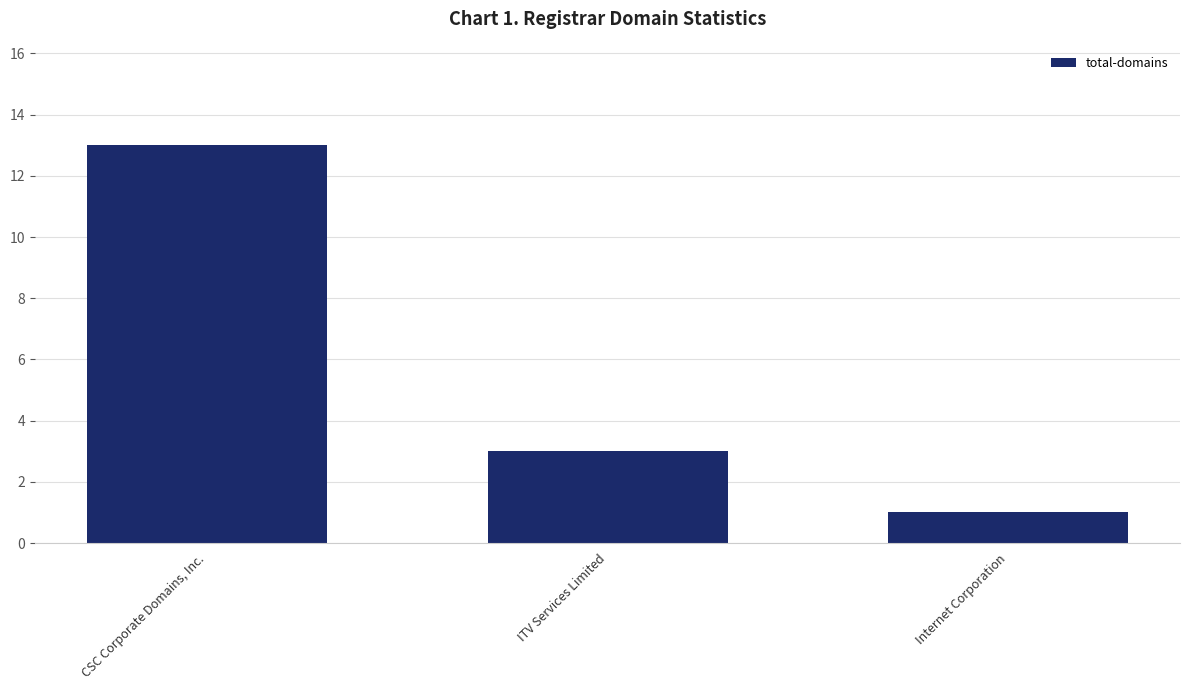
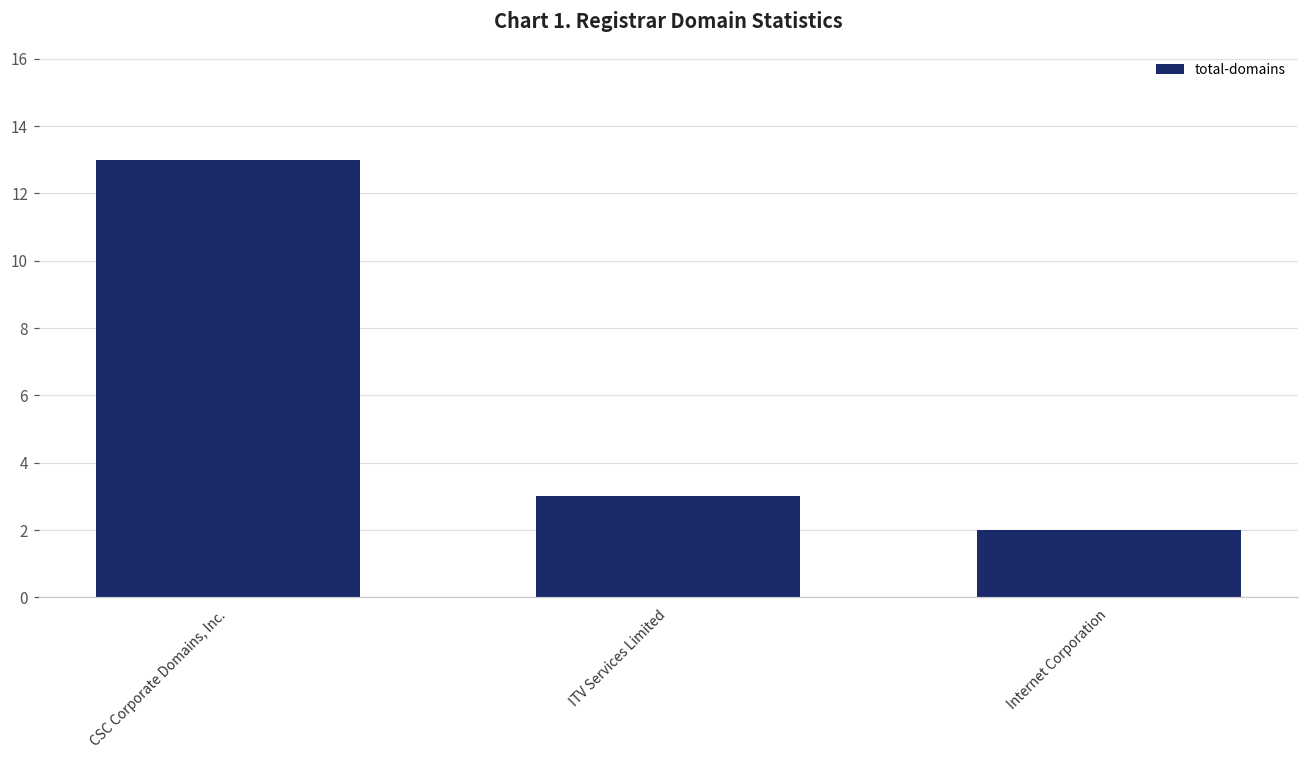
Internet Corporation: 1 -> 2
